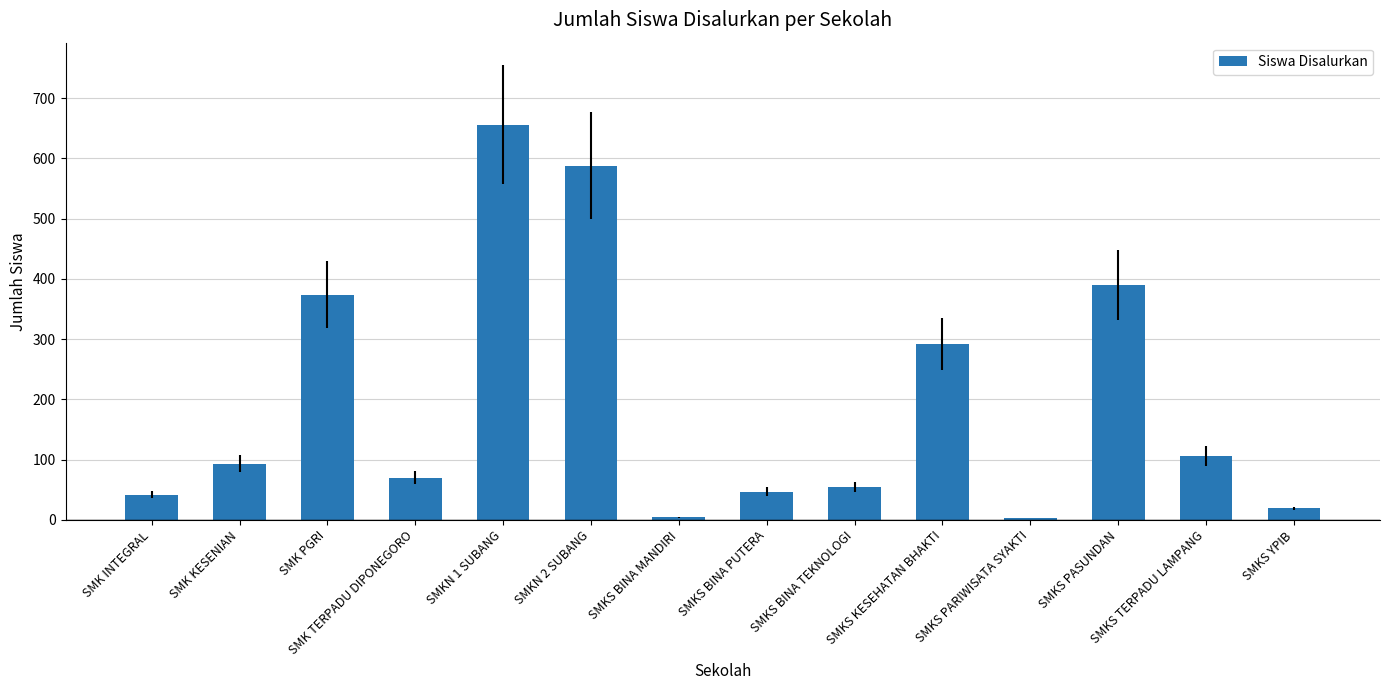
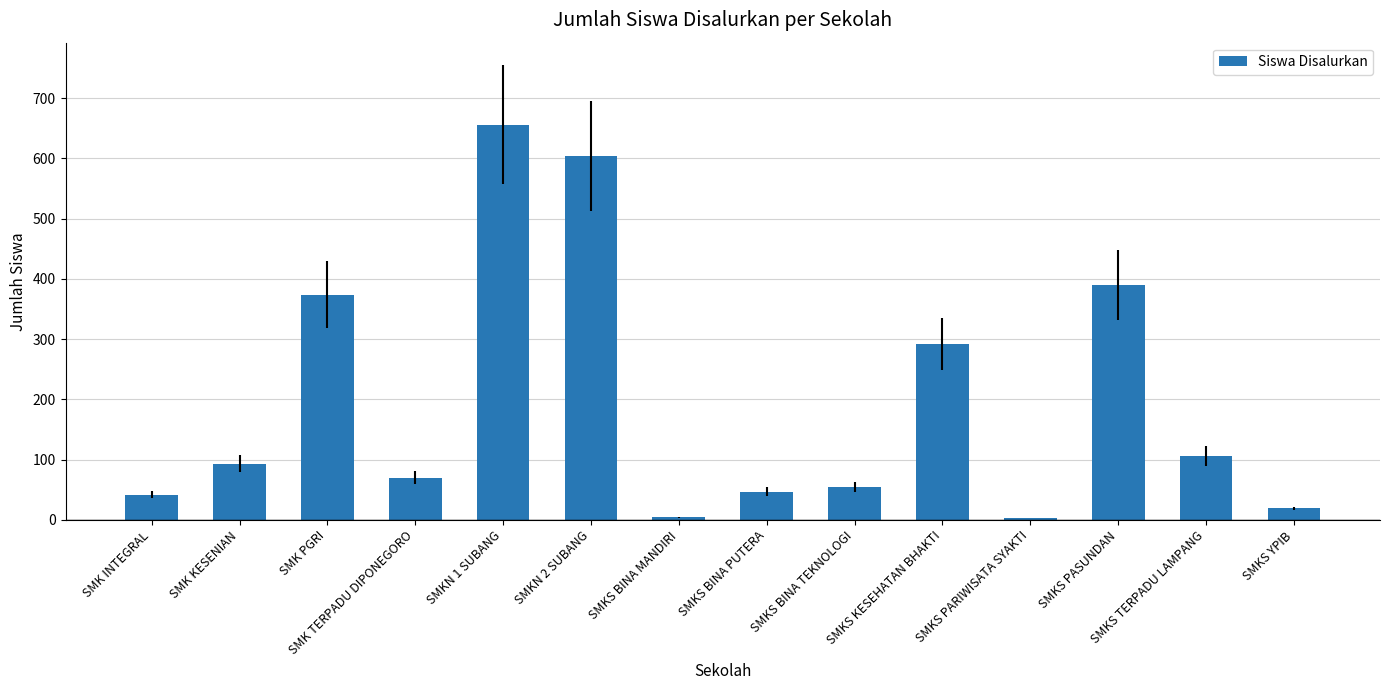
SMKN 2 SUBANG: 590 -> 600
